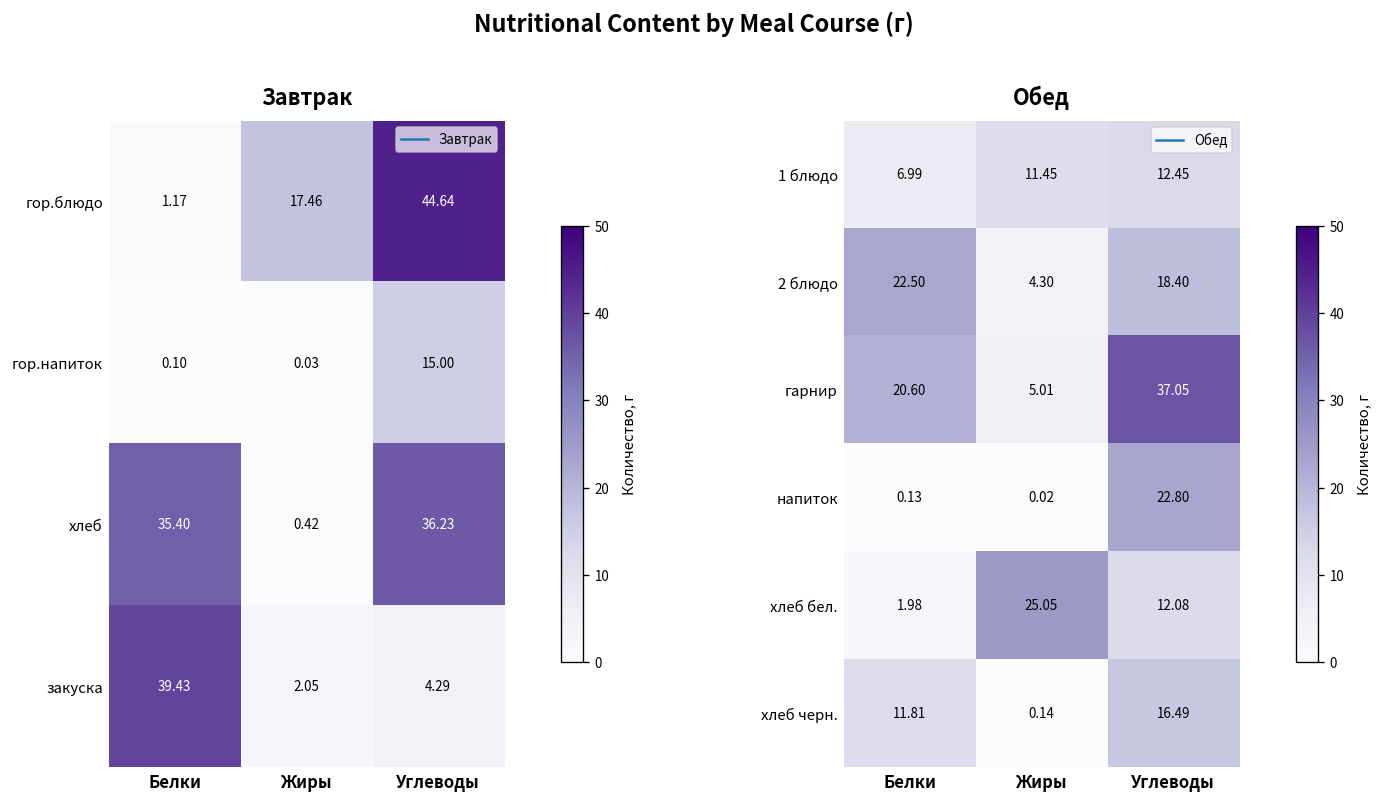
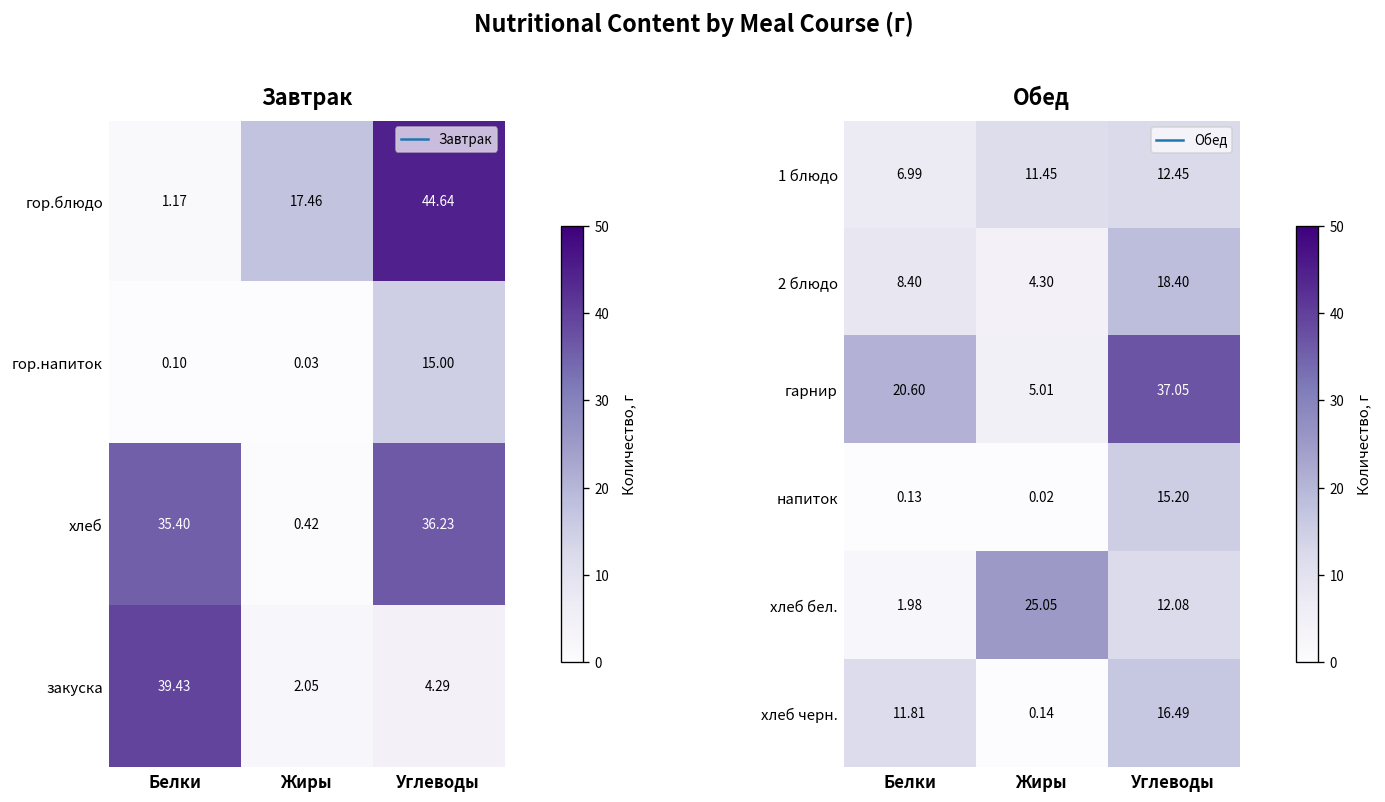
Обед, 2 блюдо, Белки: 22.50 -> 8.40
Обед, напиток, Углеводы: 22.80 -> 15.20
